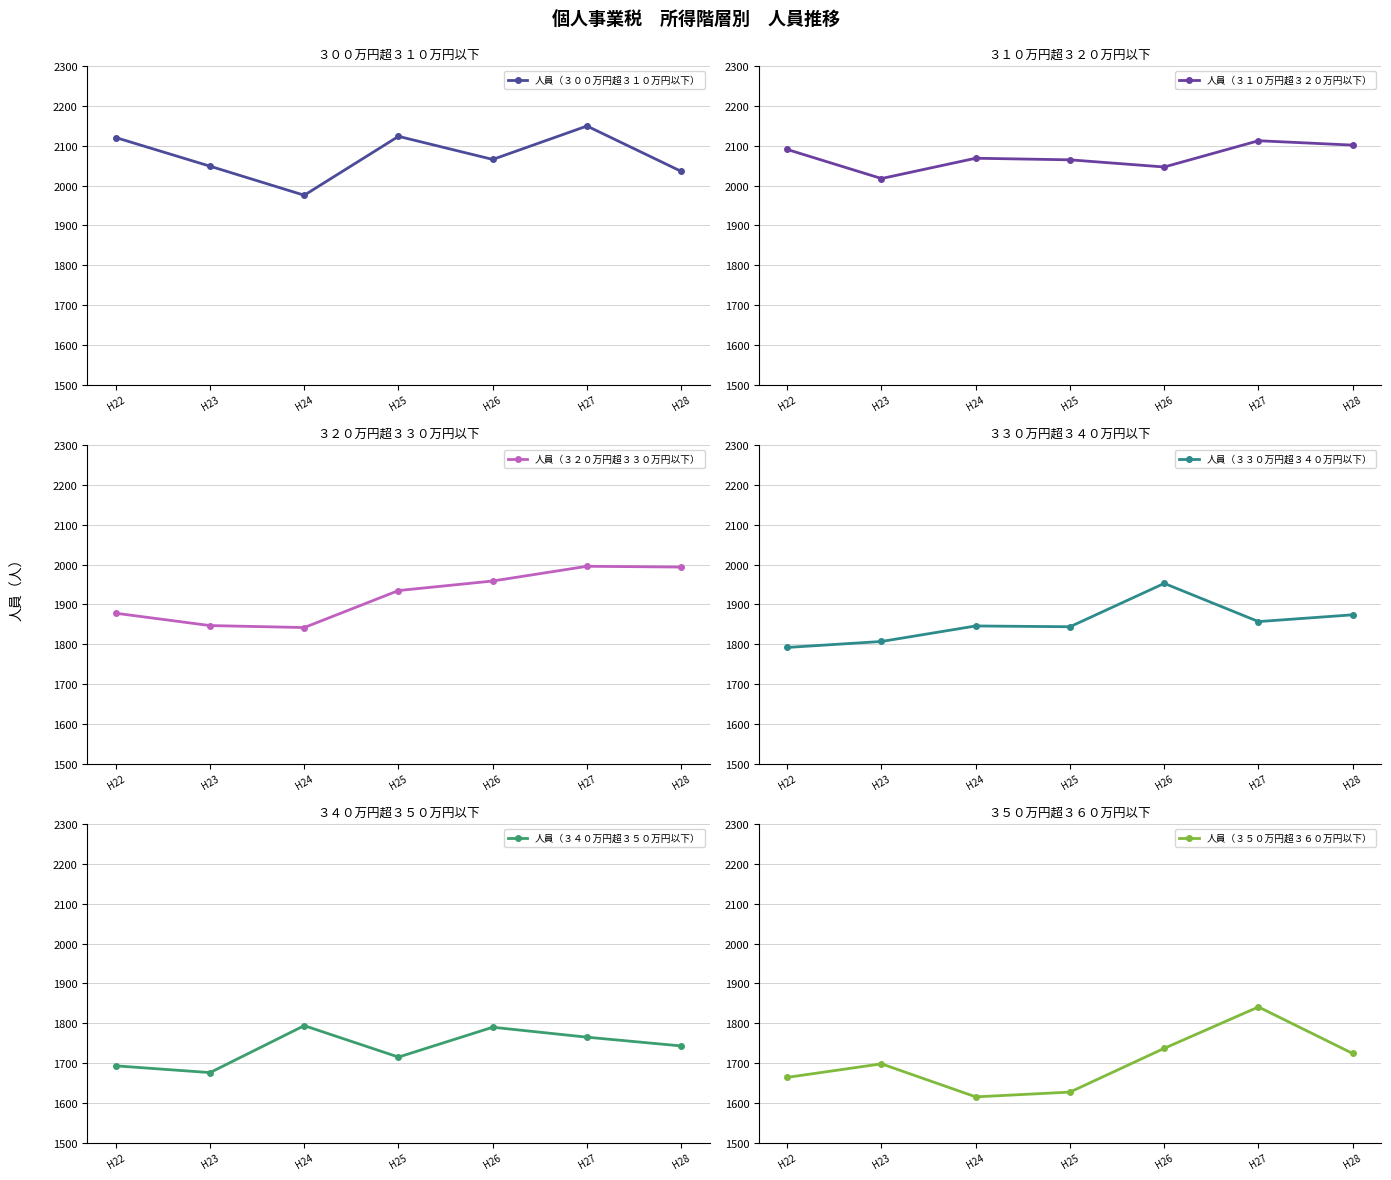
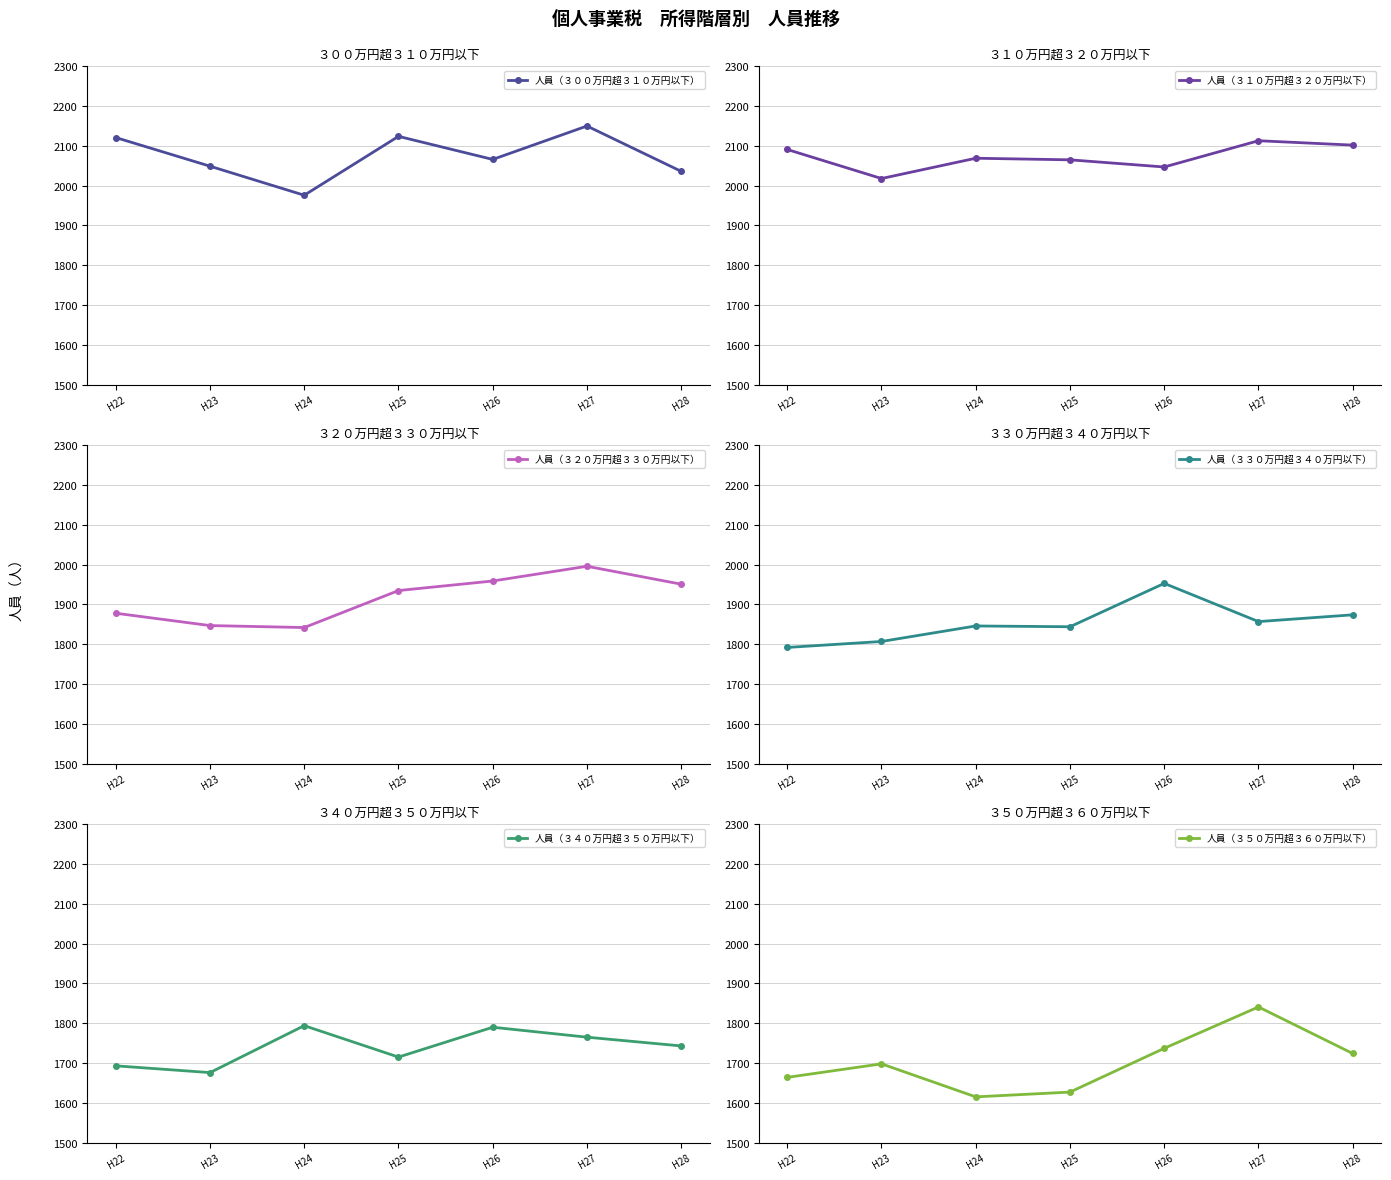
３２０万円超３３０万円以下, H28: 1990 -> 1950
